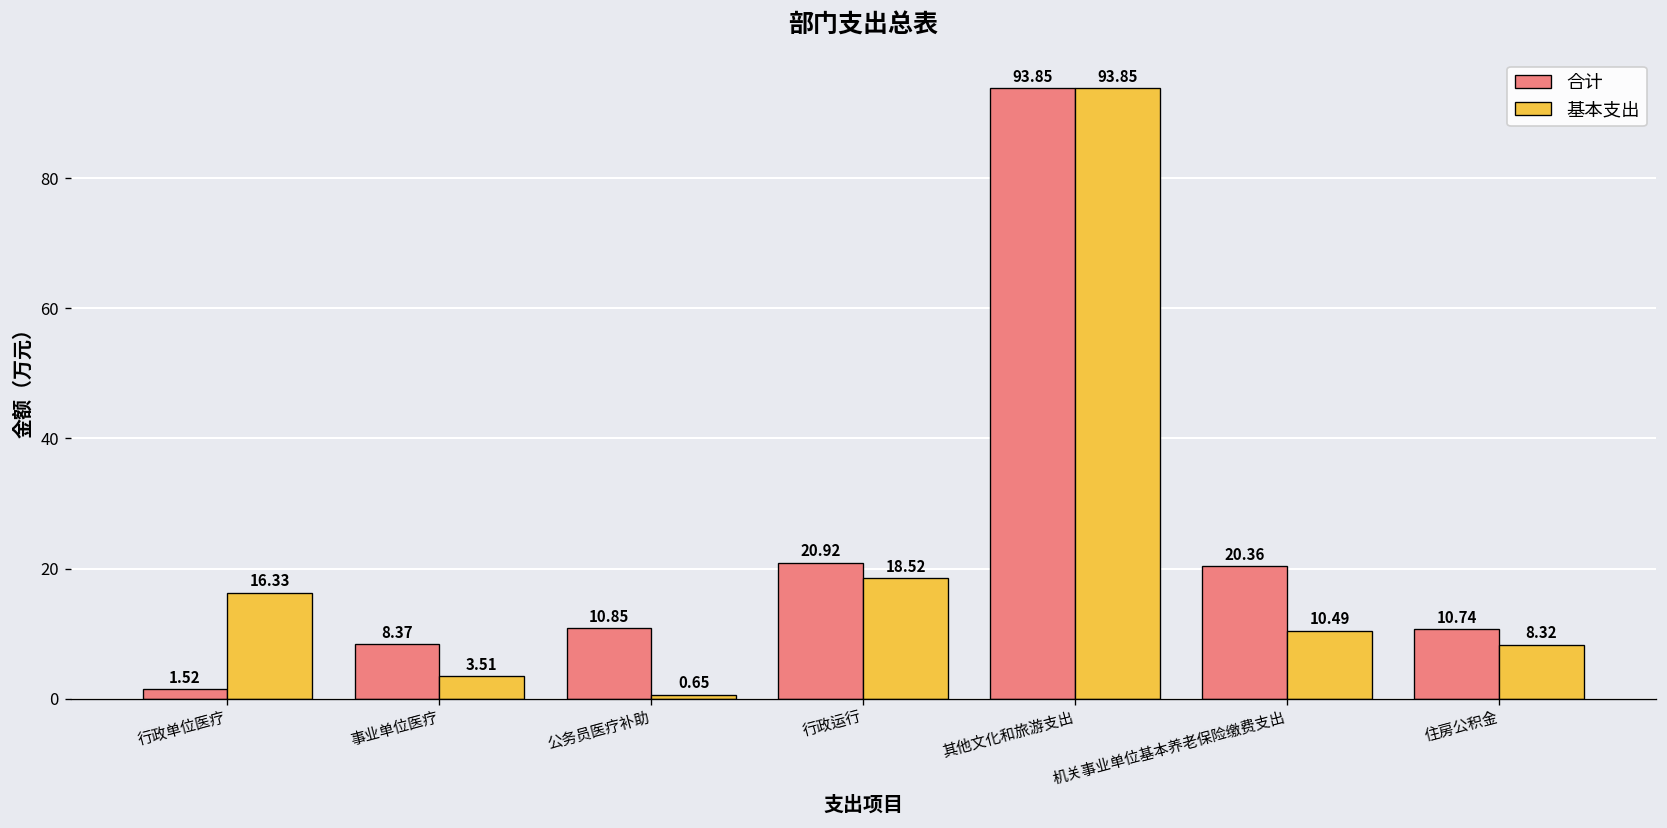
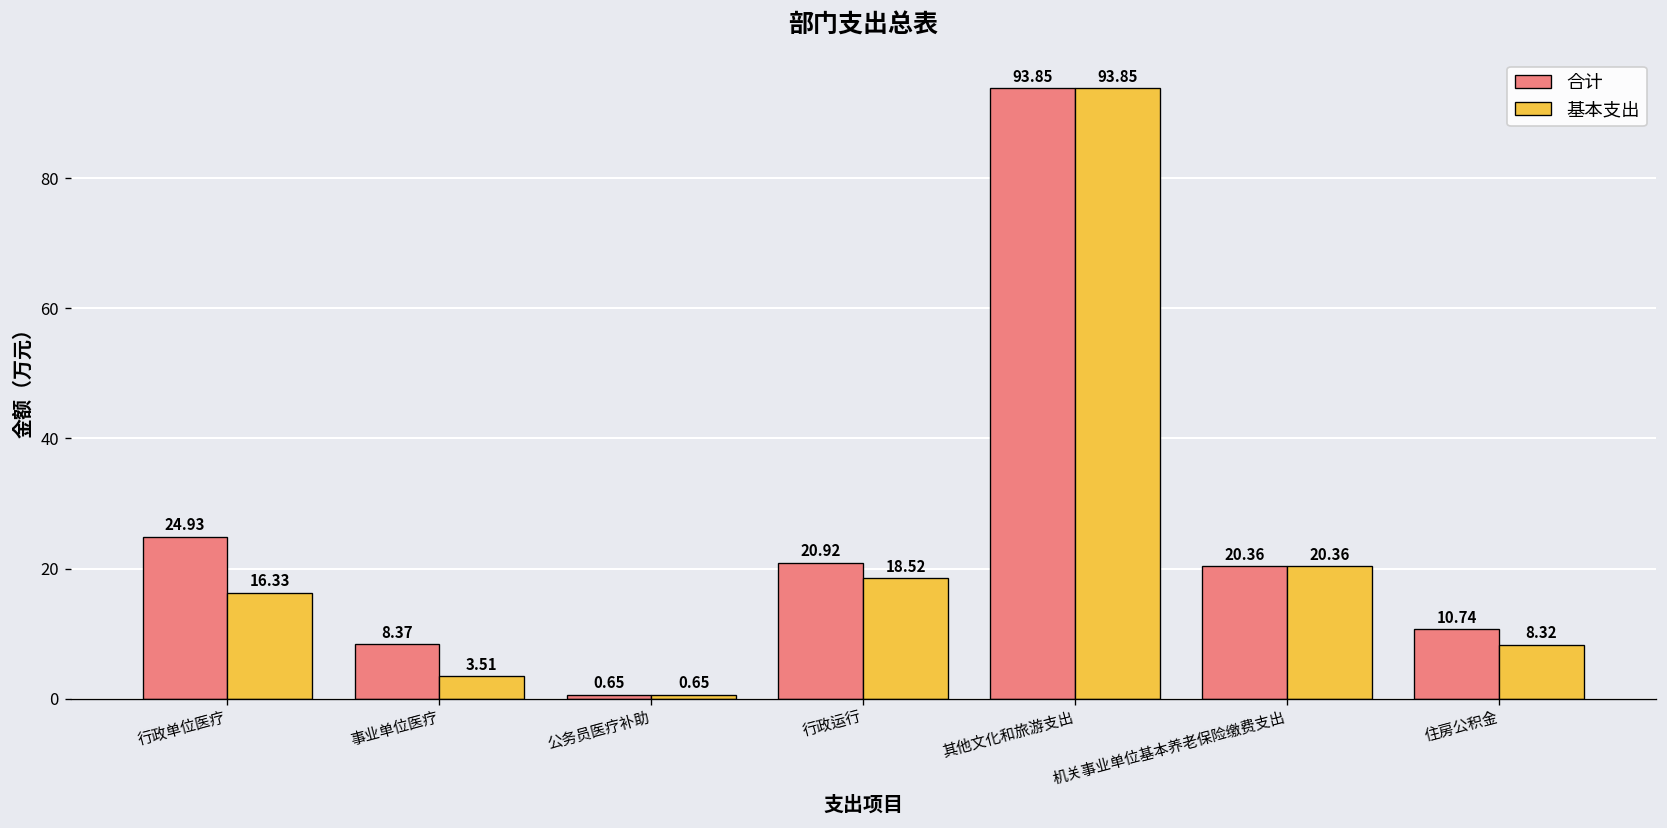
合计, 行政单位医疗: 1.52 -> 24.93
合计, 公务员医疗补助: 10.85 -> 0.65
基本支出, 机关事业单位基本养老保险缴费支出: 10.49 -> 20.36
